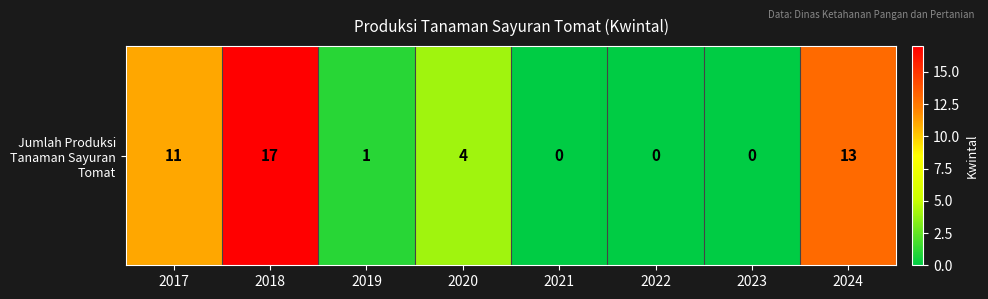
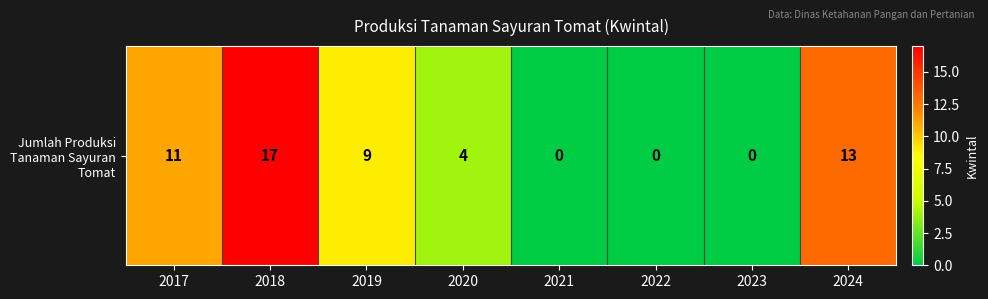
Jumlah Produksi Tanaman Sayuran Tomat, 2019: 1 -> 9
